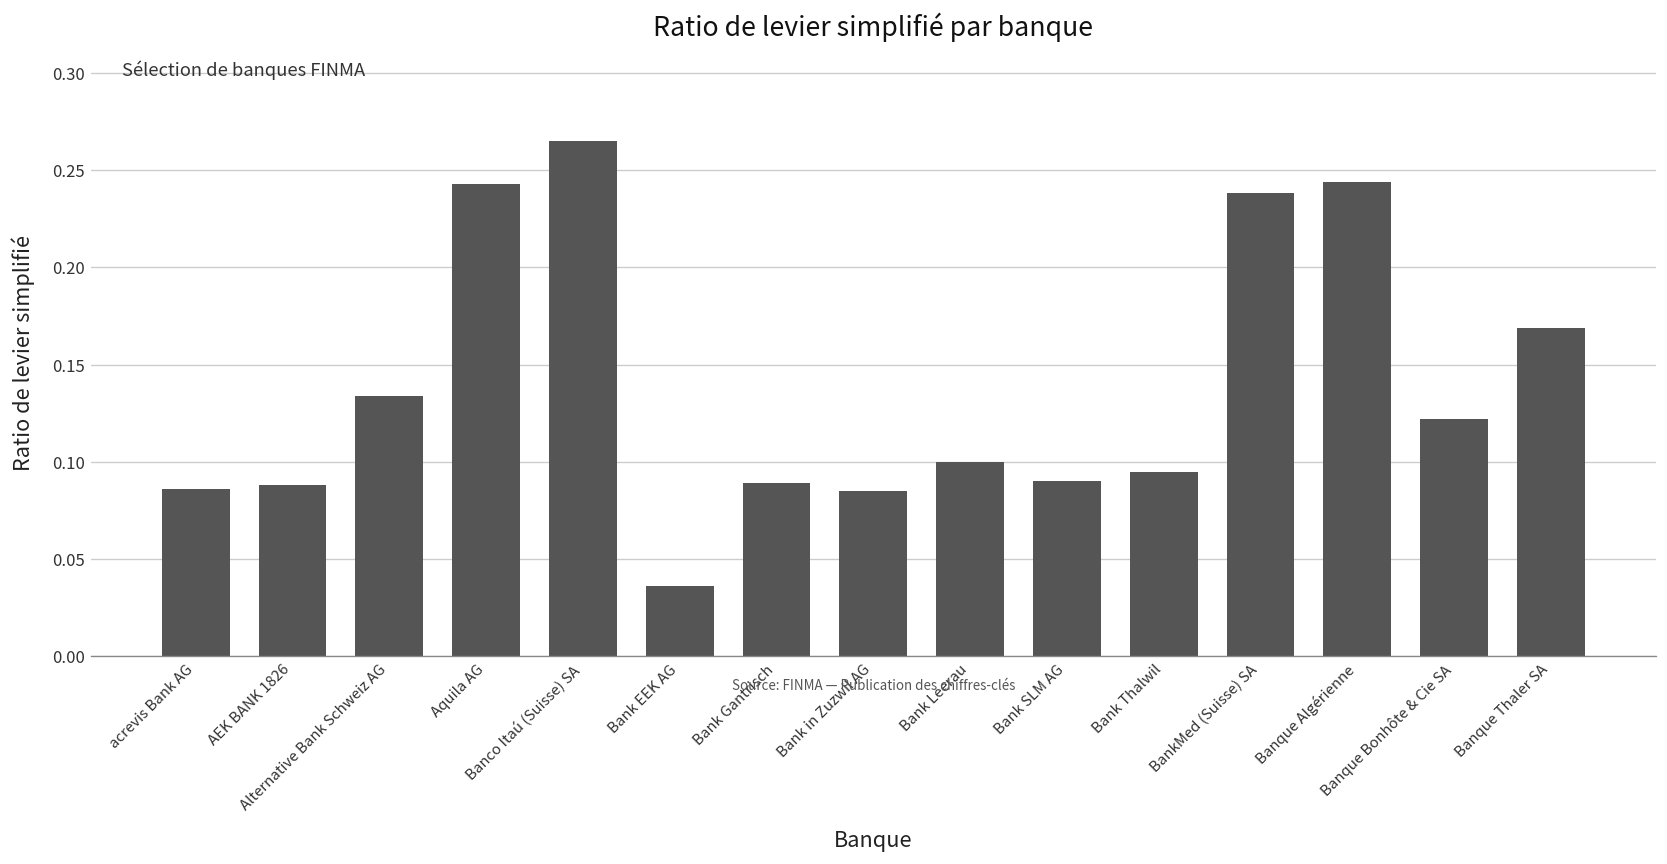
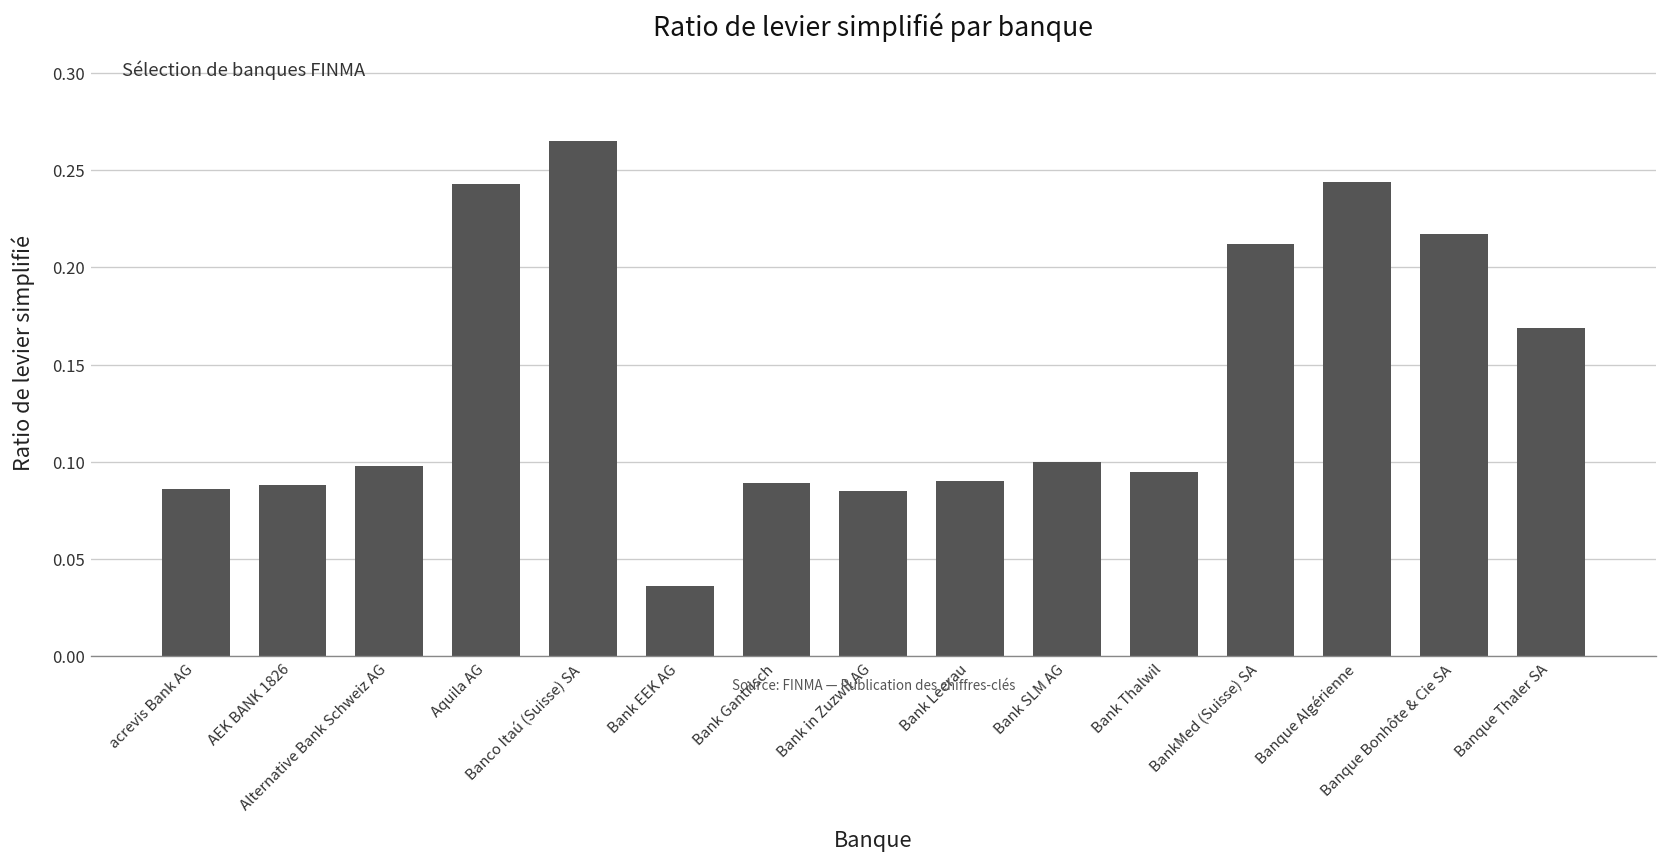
Alternative Bank Schweiz AG: 0.134 -> 0.098
Bank Leerau: 0.10 -> 0.09
Bank SLM AG: 0.09 -> 0.10
BankMed (Suisse) SA: 0.238 -> 0.212
Banque Bonhôte & Cie SA: 0.122 -> 0.217
